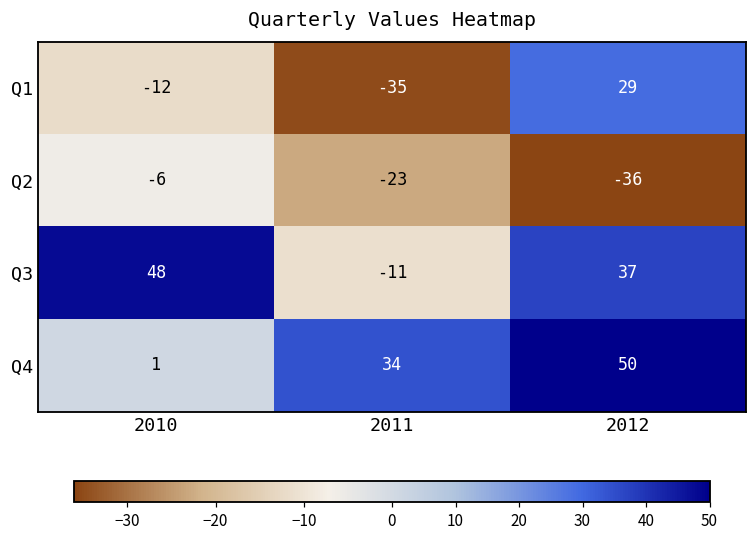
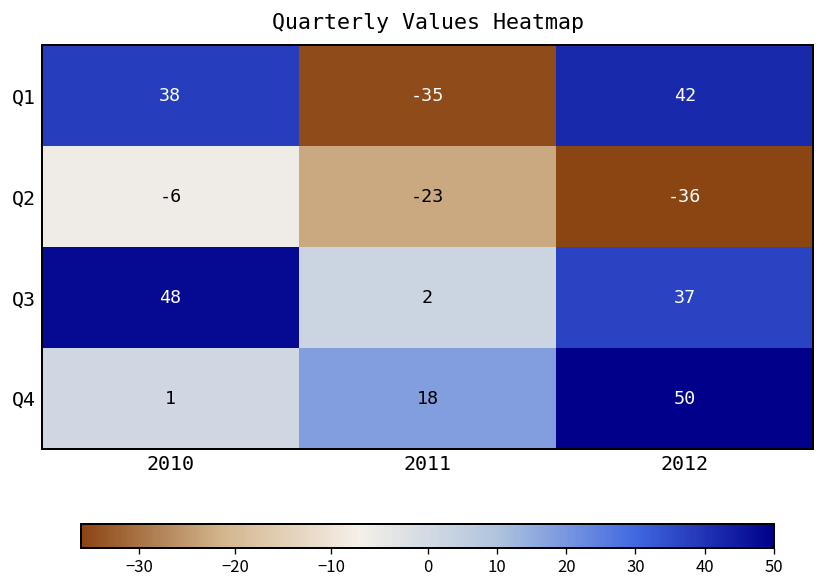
Q1, 2010: -12 -> 38
Q1, 2012: 29 -> 42
Q3, 2011: -11 -> 2
Q4, 2011: 34 -> 18
